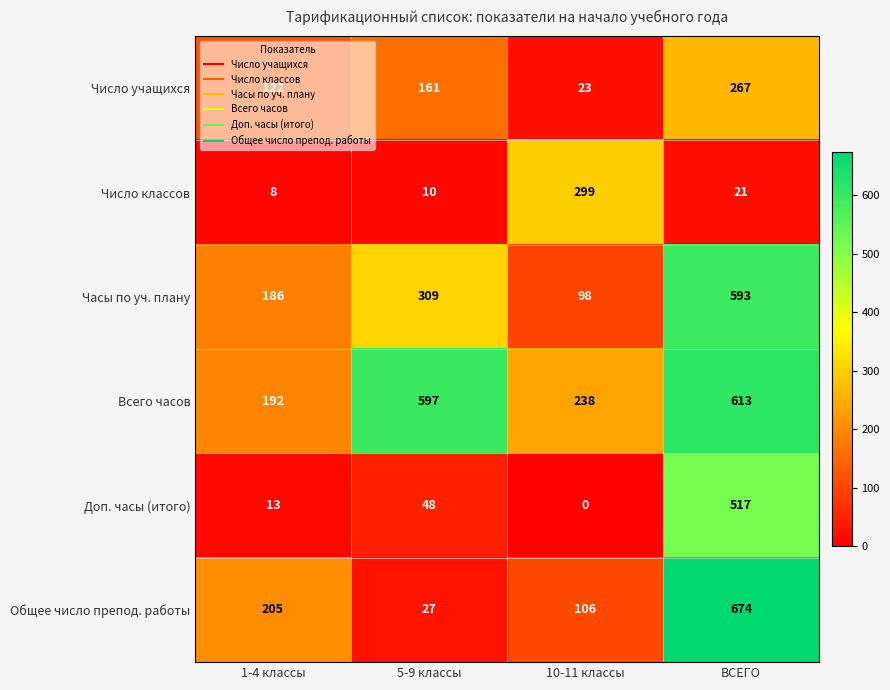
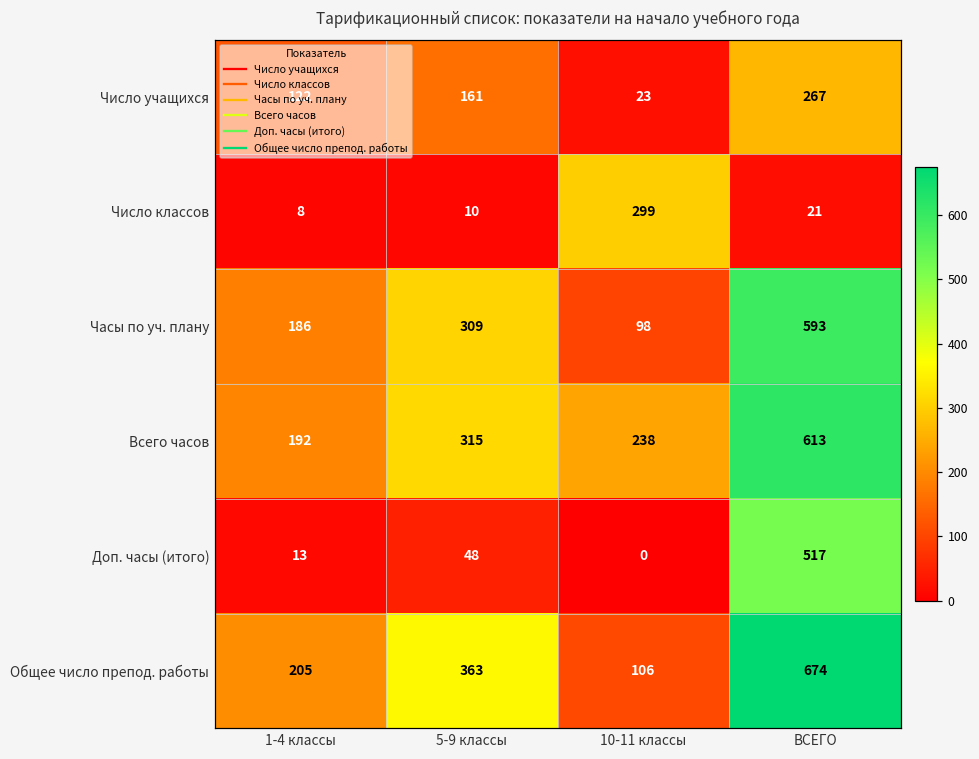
Всего часов, 5-9 классы: 597 -> 315
Общее число препод. работы, 5-9 классы: 27 -> 363
